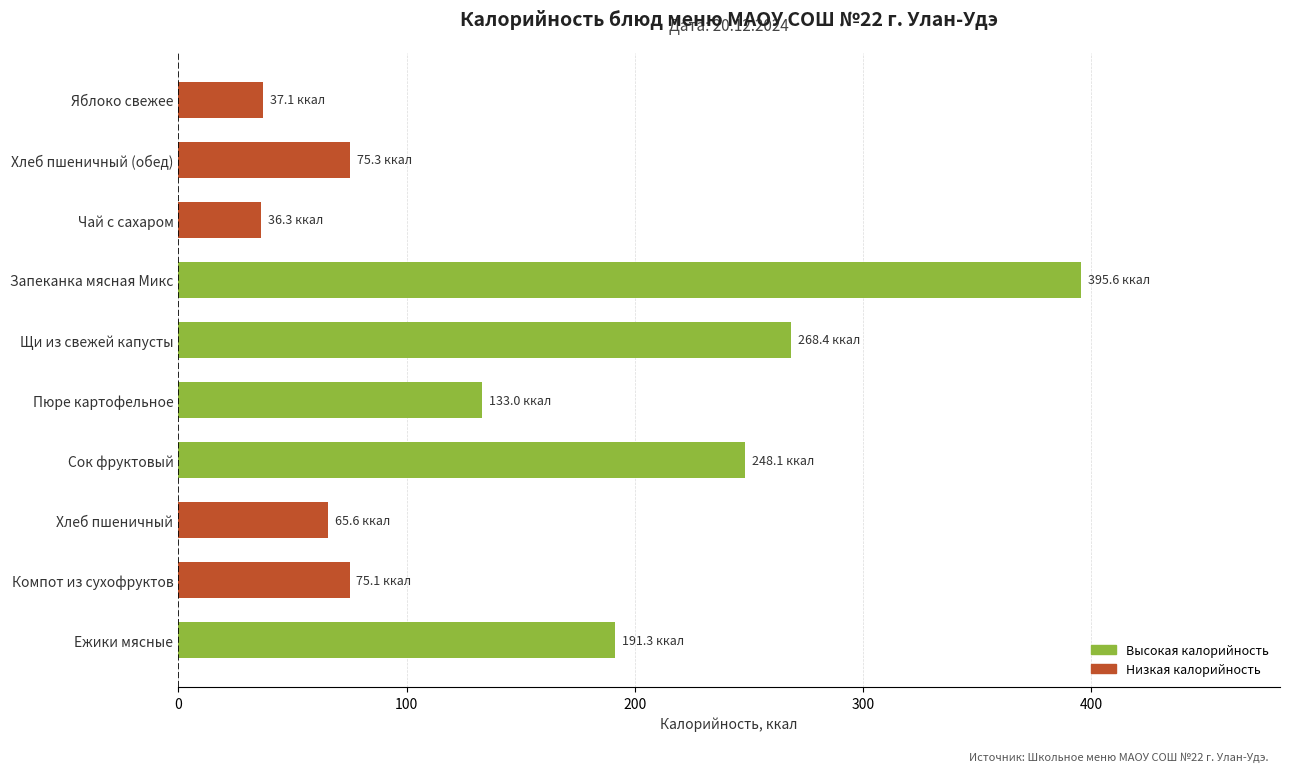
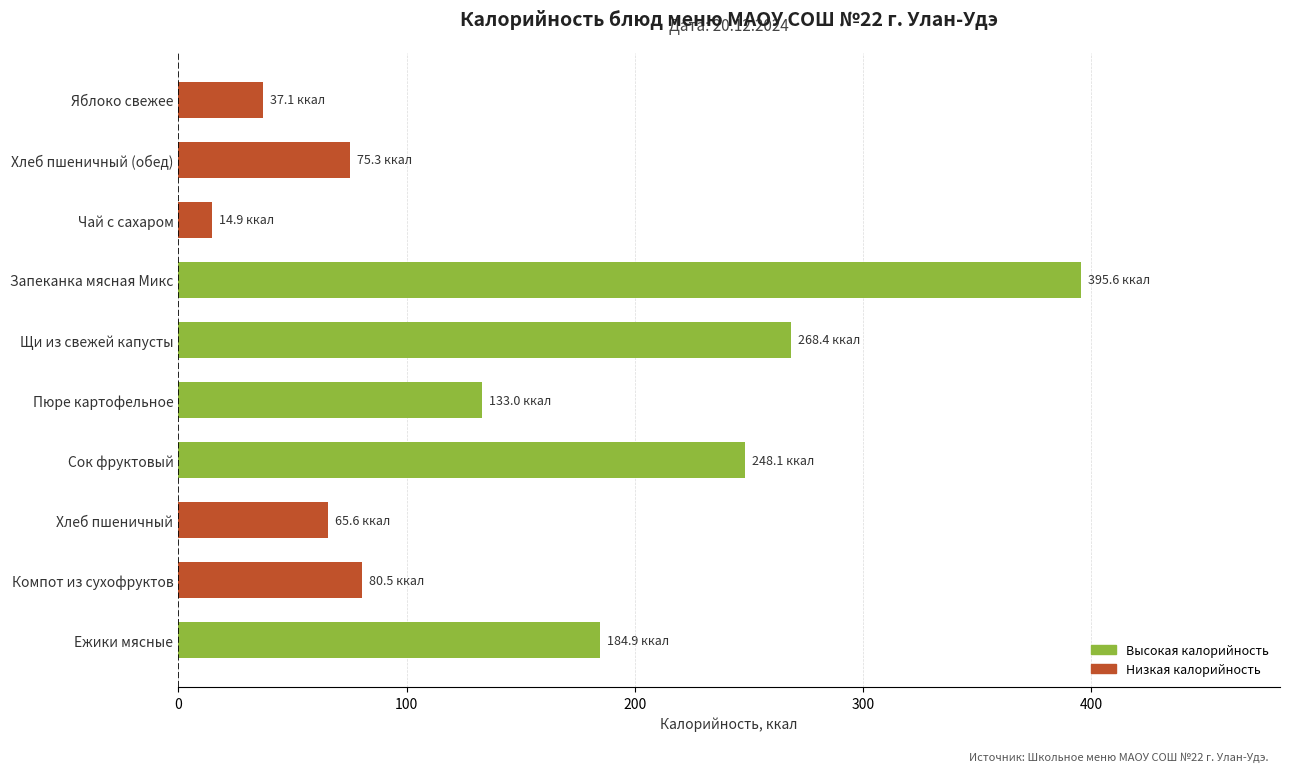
Чай с сахаром: 36.3 -> 14.9
Компот из сухофруктов: 75.1 -> 80.5
Ежики мясные: 191.3 -> 184.9
